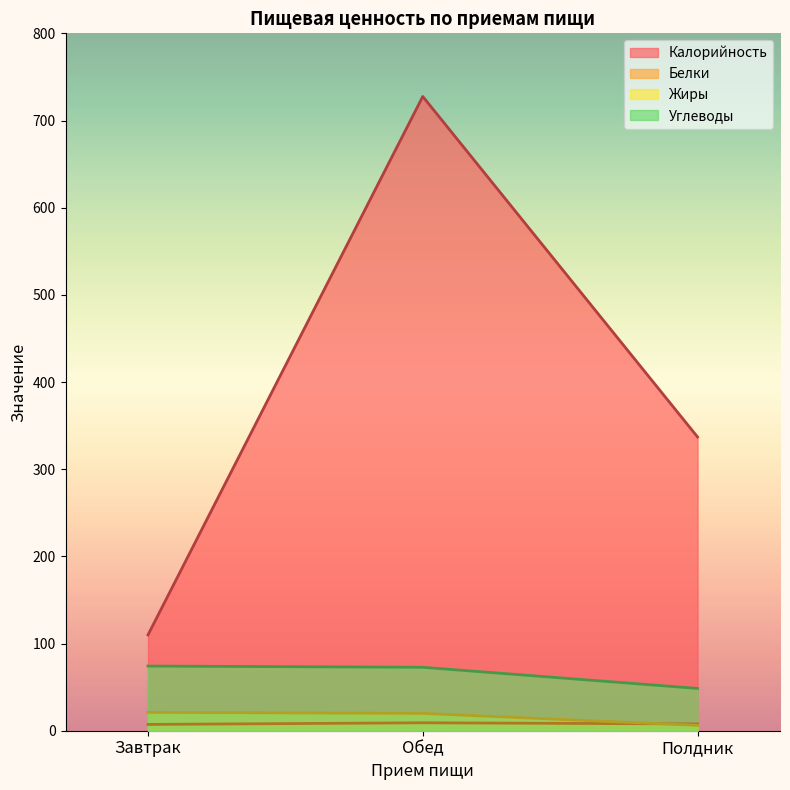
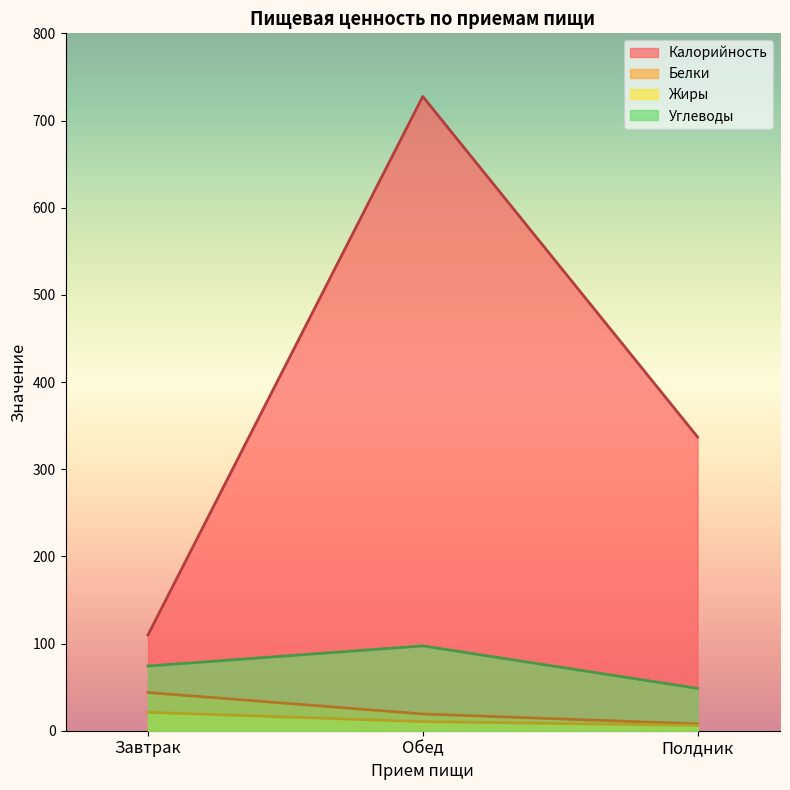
Белки, Завтрак: 10 -> 40
Белки, Обед: 10 -> 20
Жиры, Обед: 20 -> 10
Углеводы, Обед: 70 -> 100
